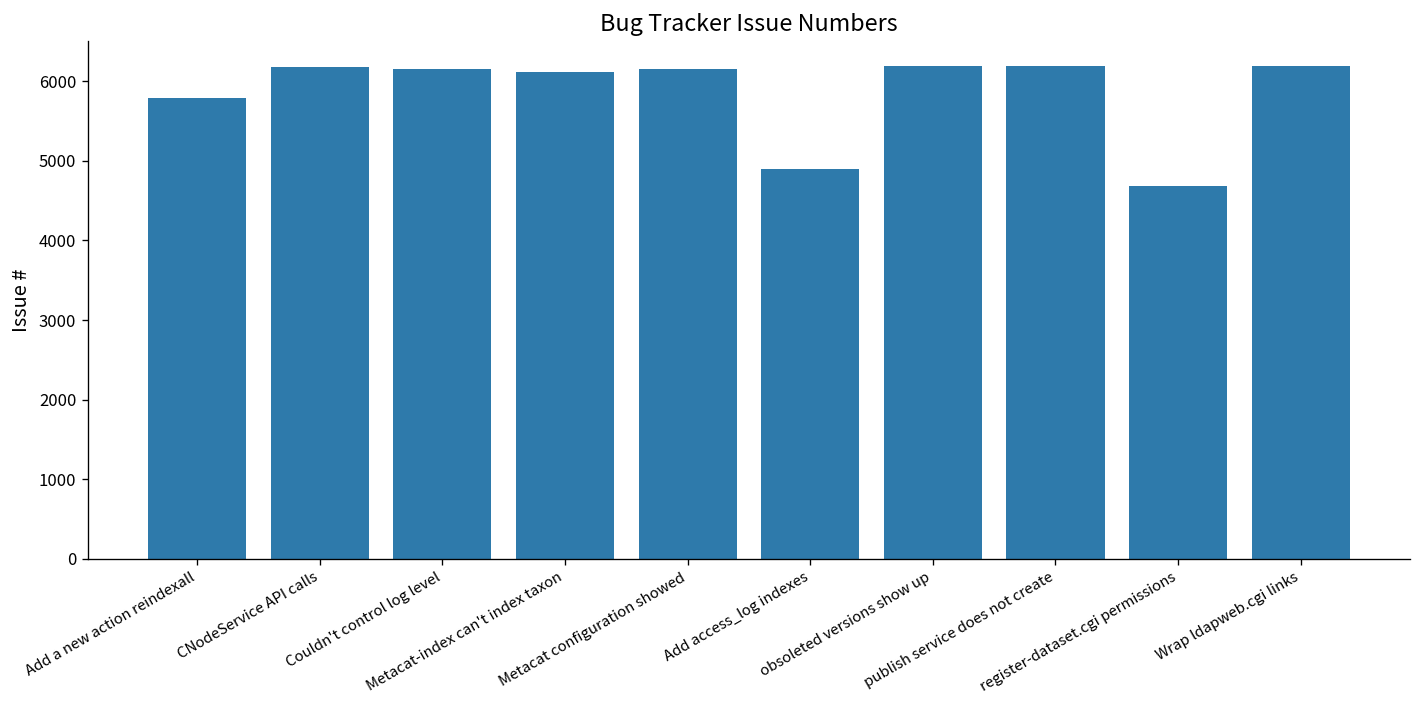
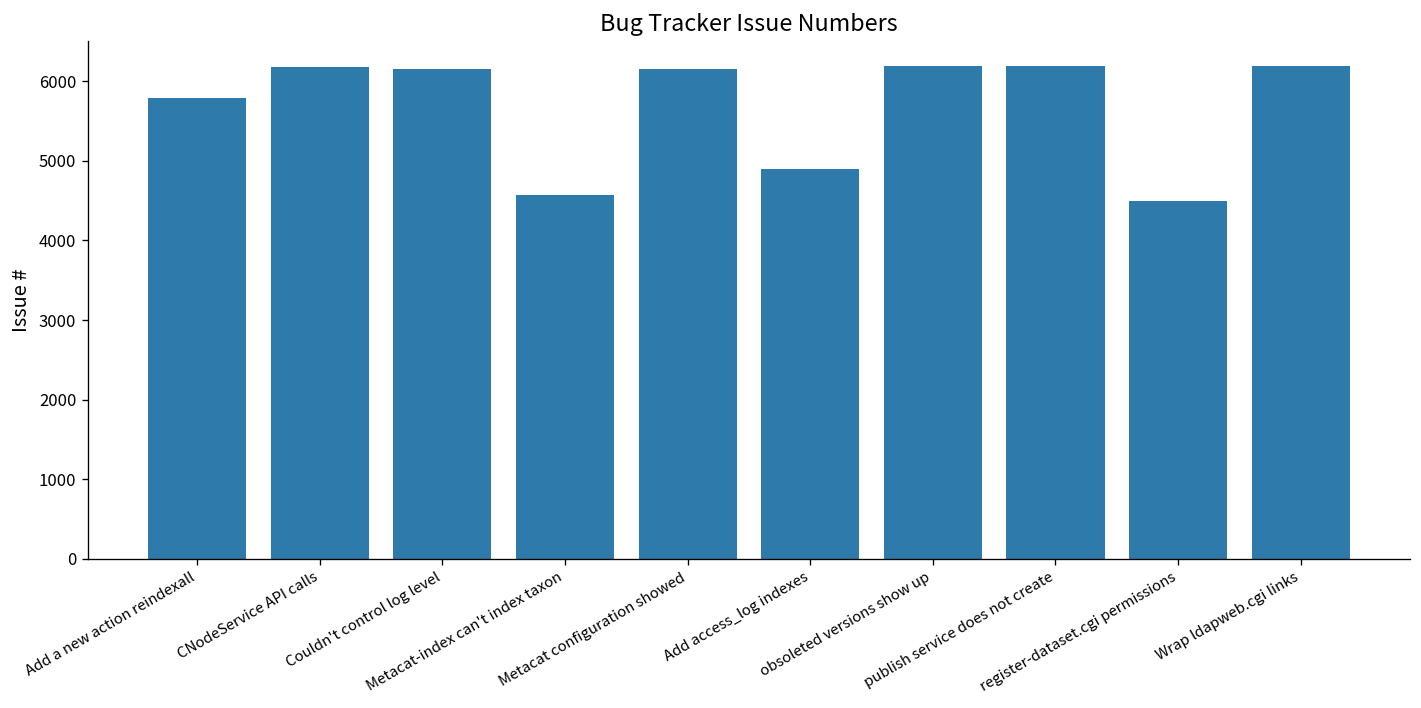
Metacat-index can't index taxon: 6100 -> 4600
register-dataset.cgi permissions: 4700 -> 4500
